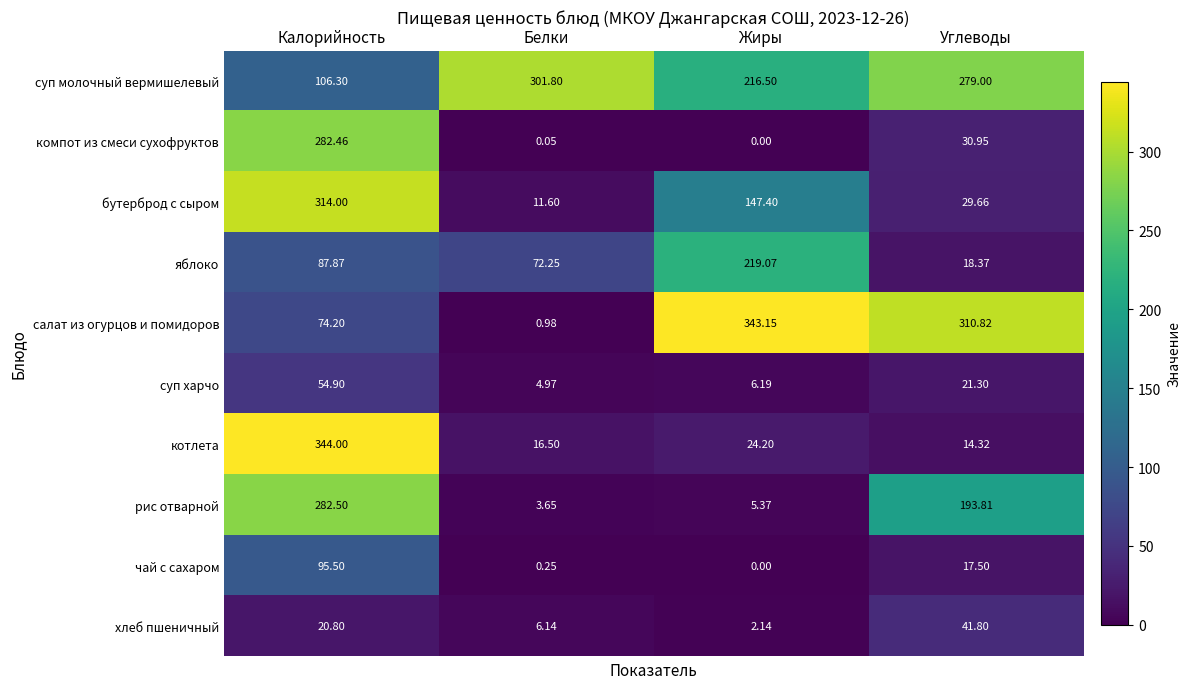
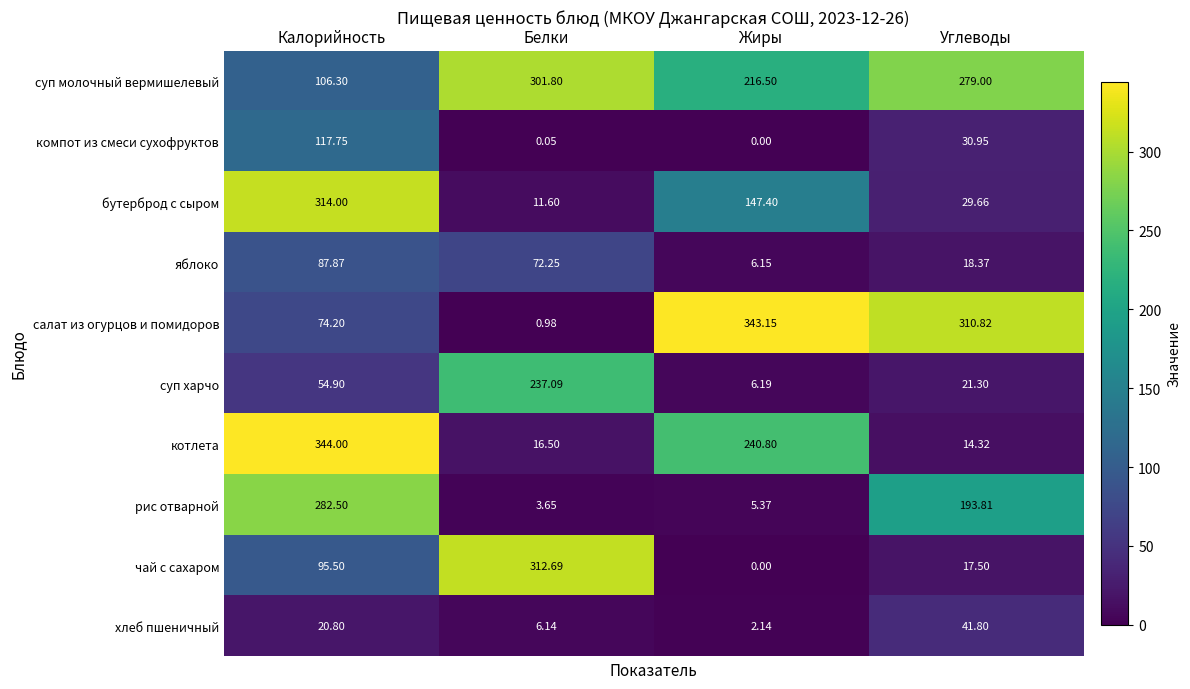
компот из смеси сухофруктов, Калорийность: 282.46 -> 117.75
яблоко, Жиры: 219.07 -> 6.15
суп харчо, Белки: 4.97 -> 237.09
котлета, Жиры: 24.20 -> 240.80
чай с сахаром, Белки: 0.25 -> 312.69
